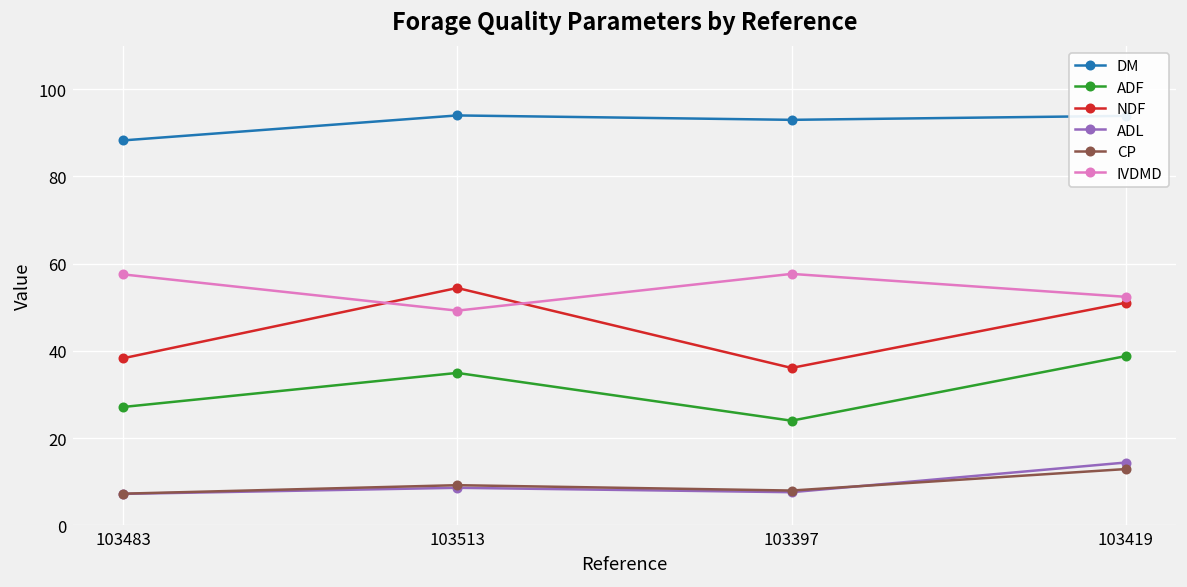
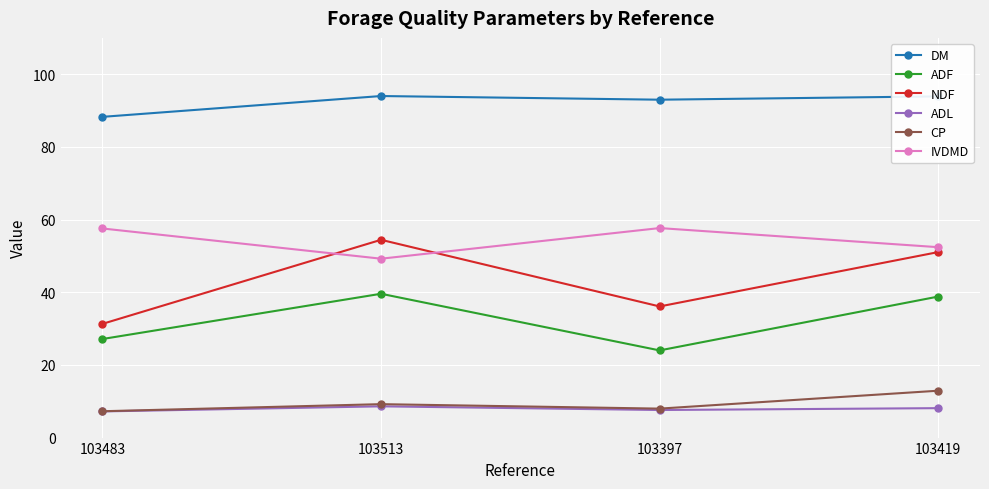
NDF, 103483: 38 -> 31
ADF, 103513: 35 -> 40
ADL, 103419: 14 -> 8
